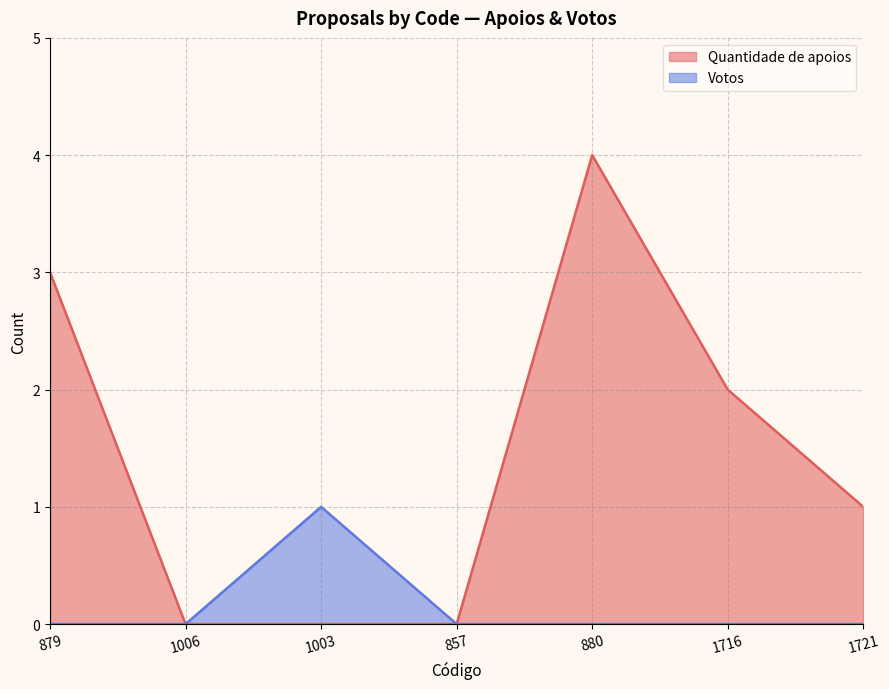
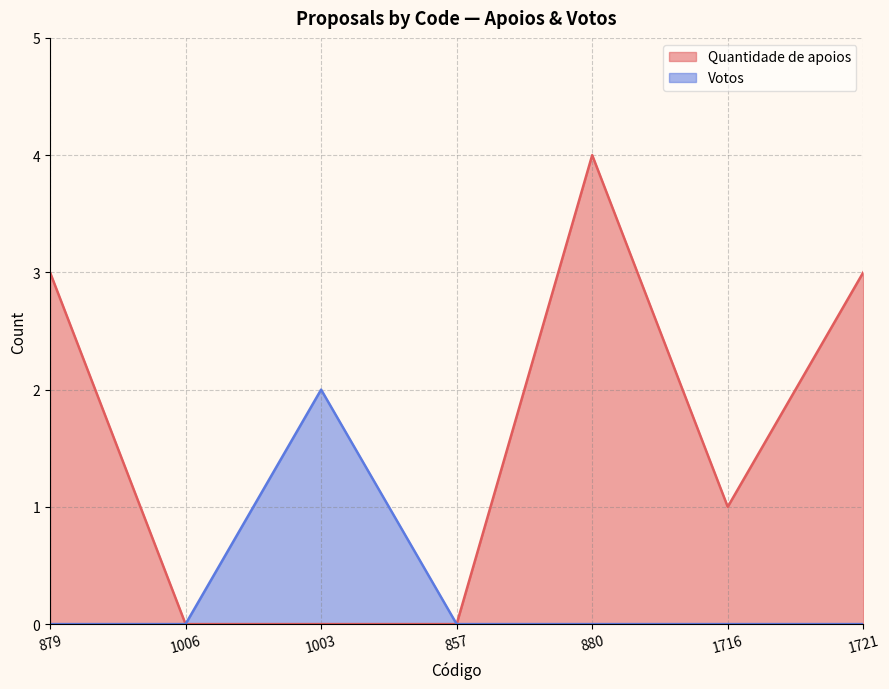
Votos, 1003: 1 -> 2
Quantidade de apoios, 1716: 2 -> 1
Quantidade de apoios, 1721: 1 -> 3
